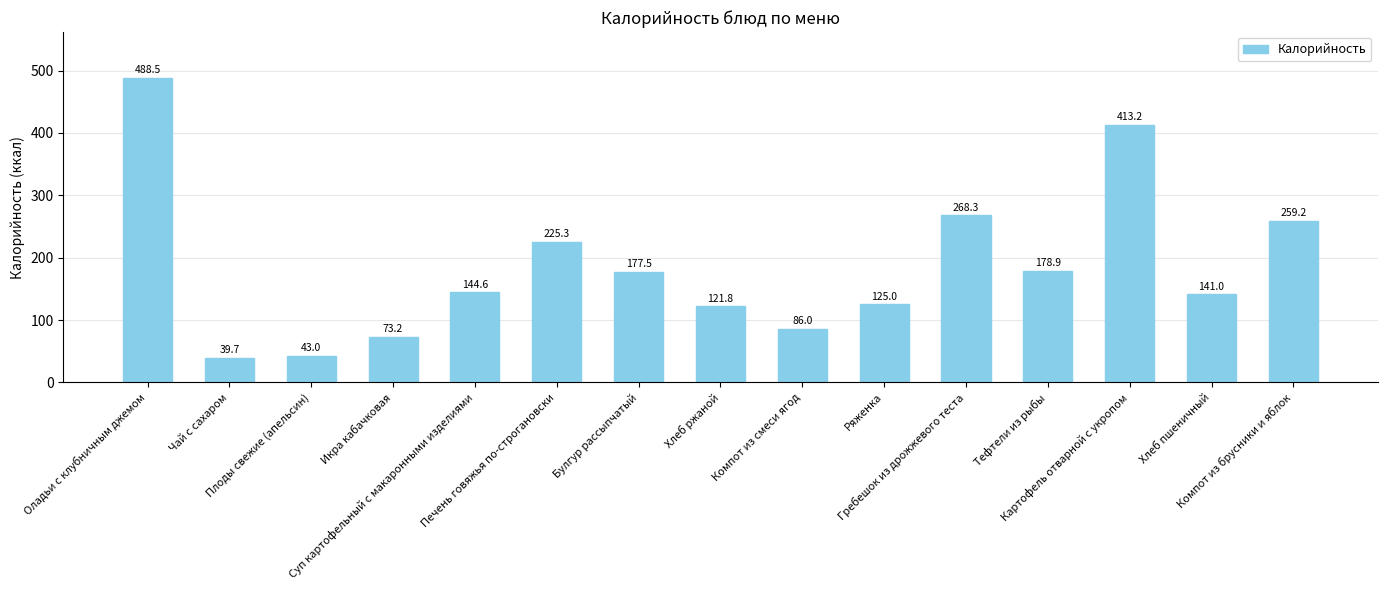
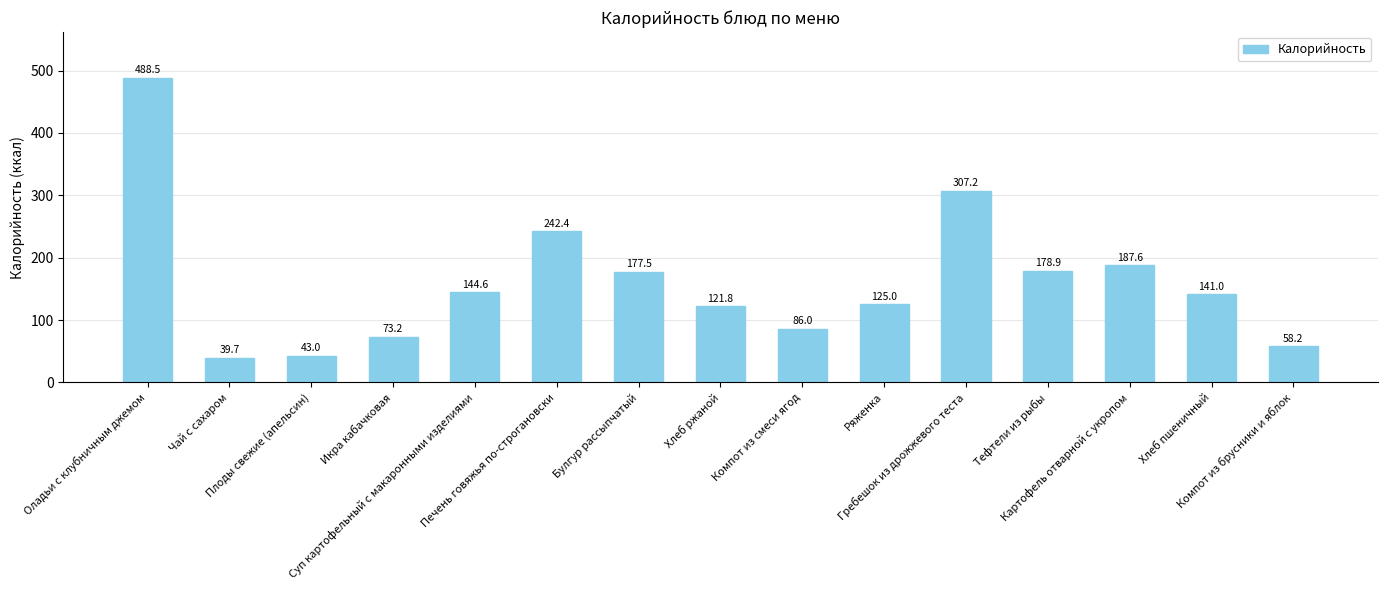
Печень говяжья по-строгановски: 225.3 -> 242.4
Гребешок из дрожжевого теста: 268.3 -> 307.2
Картофель отварной с укропом: 413.2 -> 187.6
Компот из брусники и яблок: 259.2 -> 58.2
